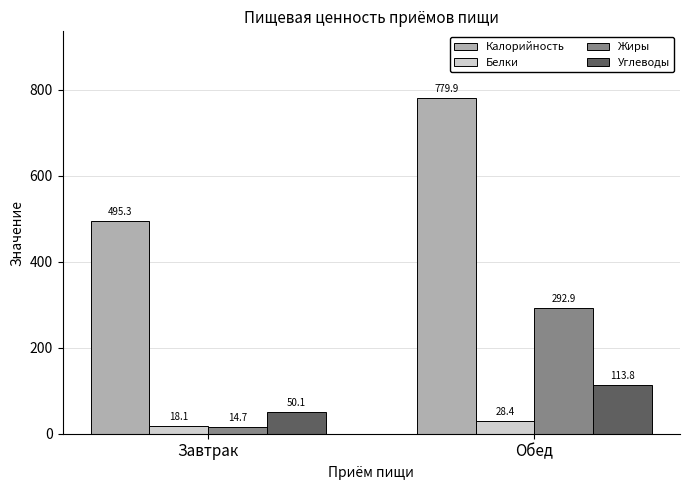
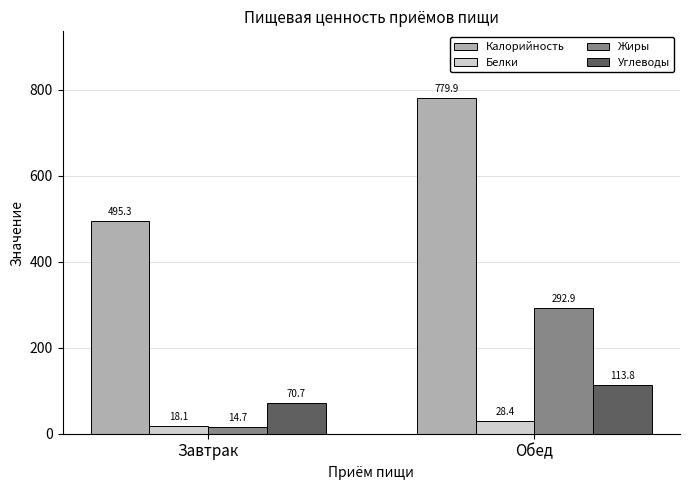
Углеводы, Завтрак: 50.1 -> 70.7
